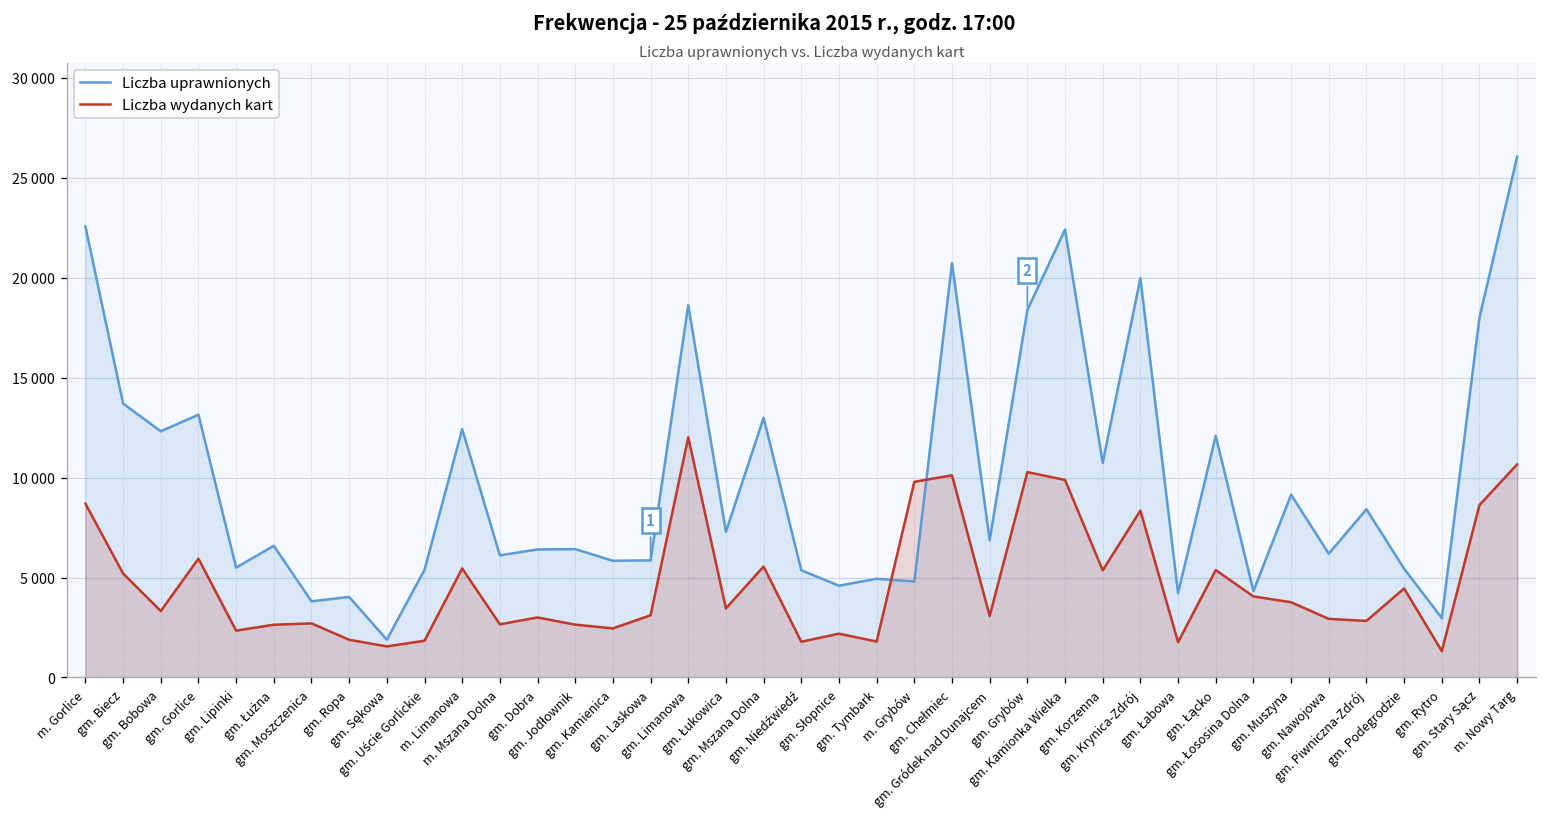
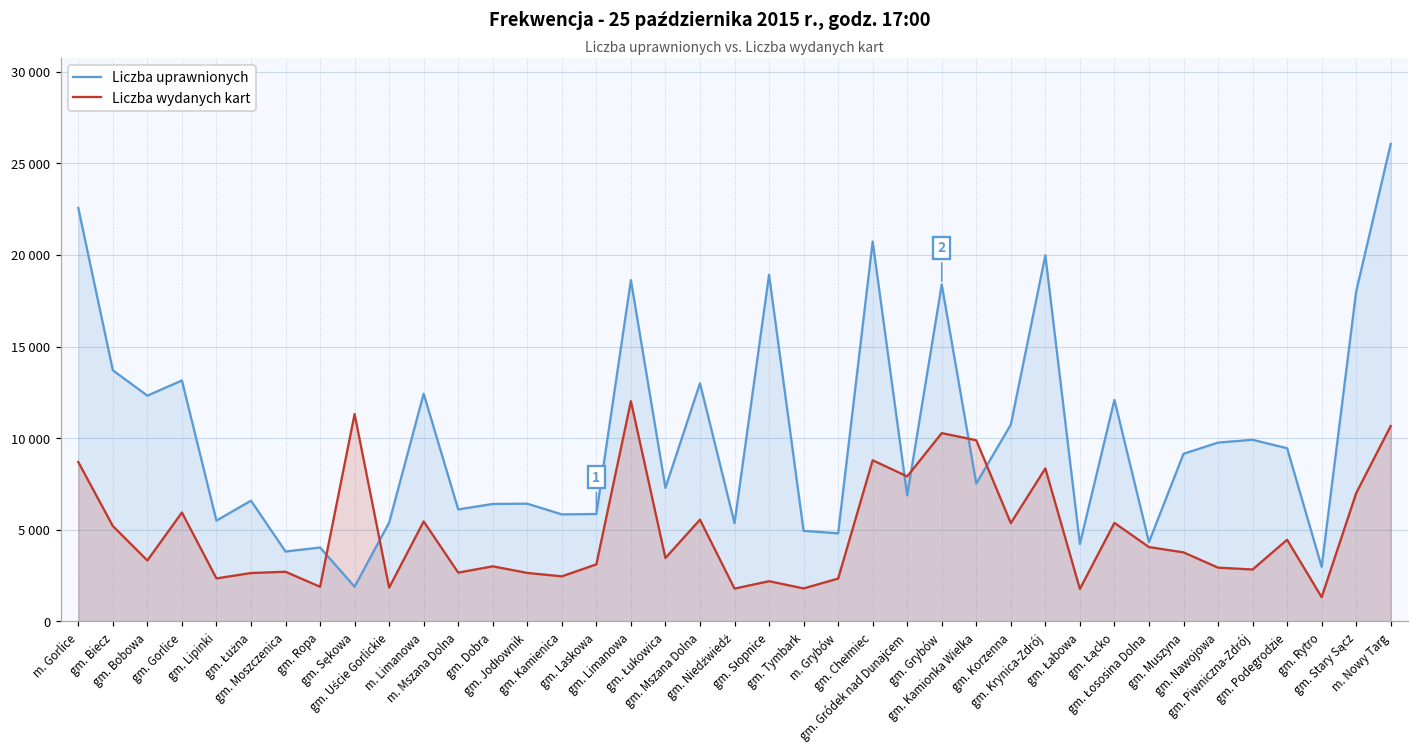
Liczba wydanych kart, gm. Sękowa: 1600 -> 11300
Liczba uprawnionych, gm. Słopnice: 4600 -> 18900
Liczba wydanych kart, m. Grybów: 9800 -> 2300
Liczba wydanych kart, gm. Chełmiec: 10100 -> 8800
Liczba wydanych kart, gm. Gródek nad Dunajcem: 3100 -> 7900
Liczba uprawnionych, gm. Kamionka Wielka: 22400 -> 7500
Liczba uprawnionych, gm. Nawojowa: 6200 -> 9800
Liczba uprawnionych, gm. Piwniczna-Zdrój: 8400 -> 9900
Liczba uprawnionych, gm. Podegrodzie: 5400 -> 9400
Liczba wydanych kart, gm. Stary Sącz: 8600 -> 7000
